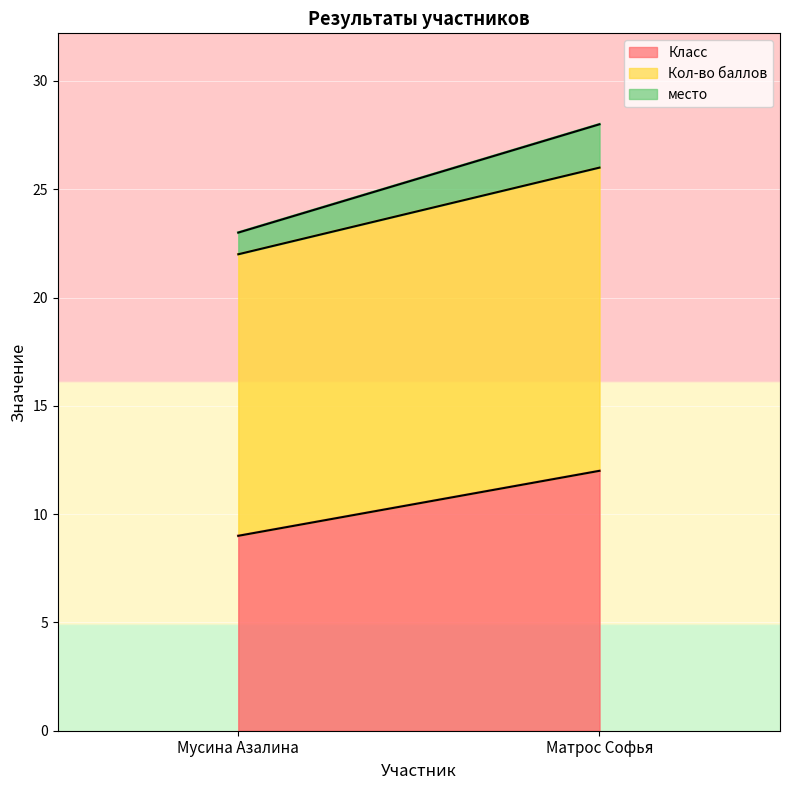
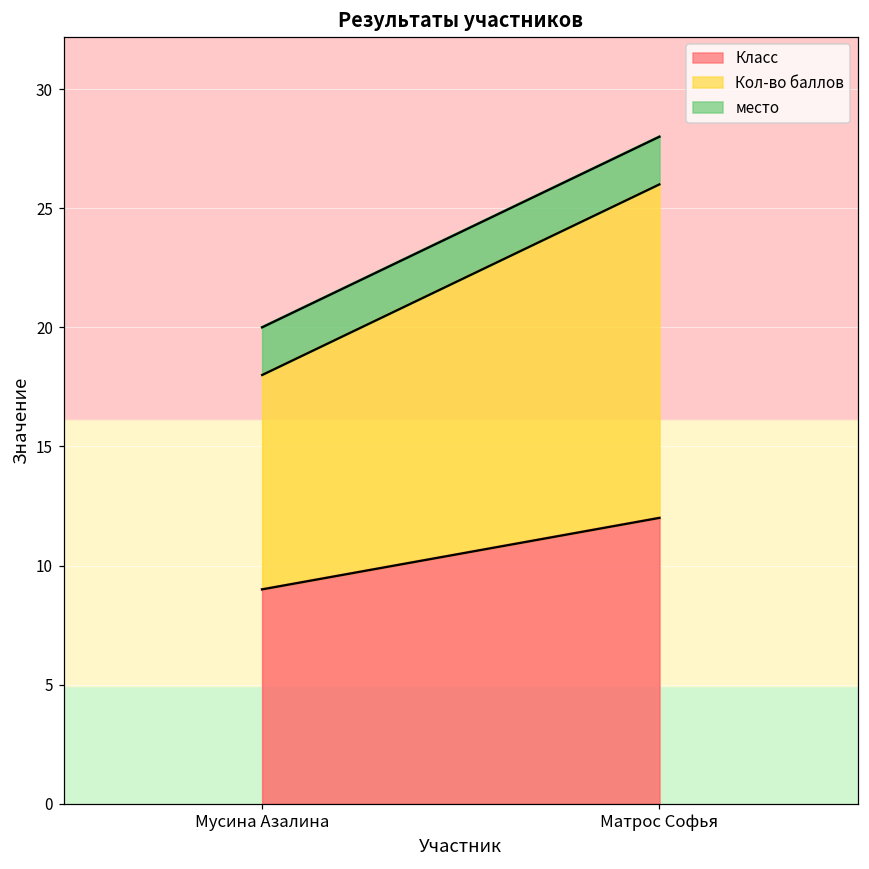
Кол-во баллов, Мусина Азалина: 13 -> 9
место, Мусина Азалина: 1 -> 2
